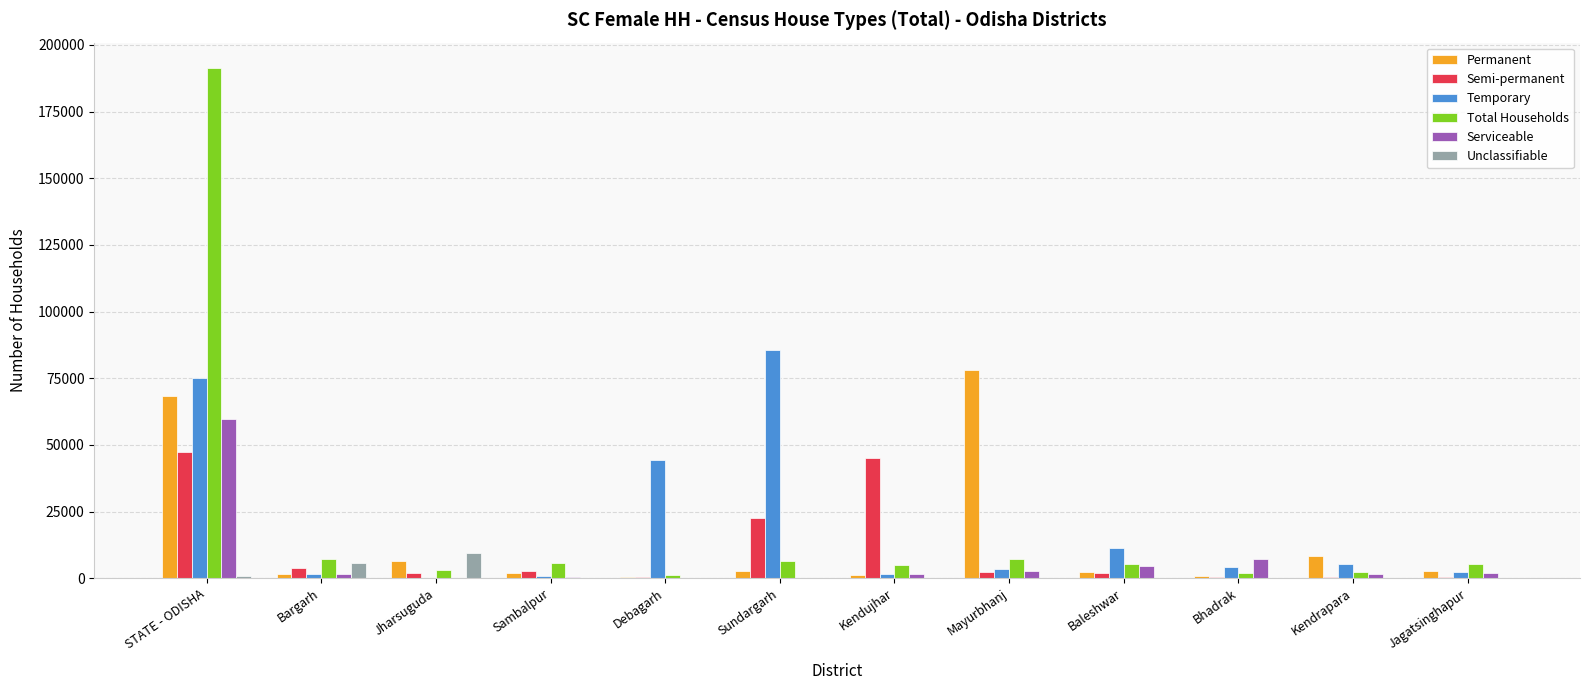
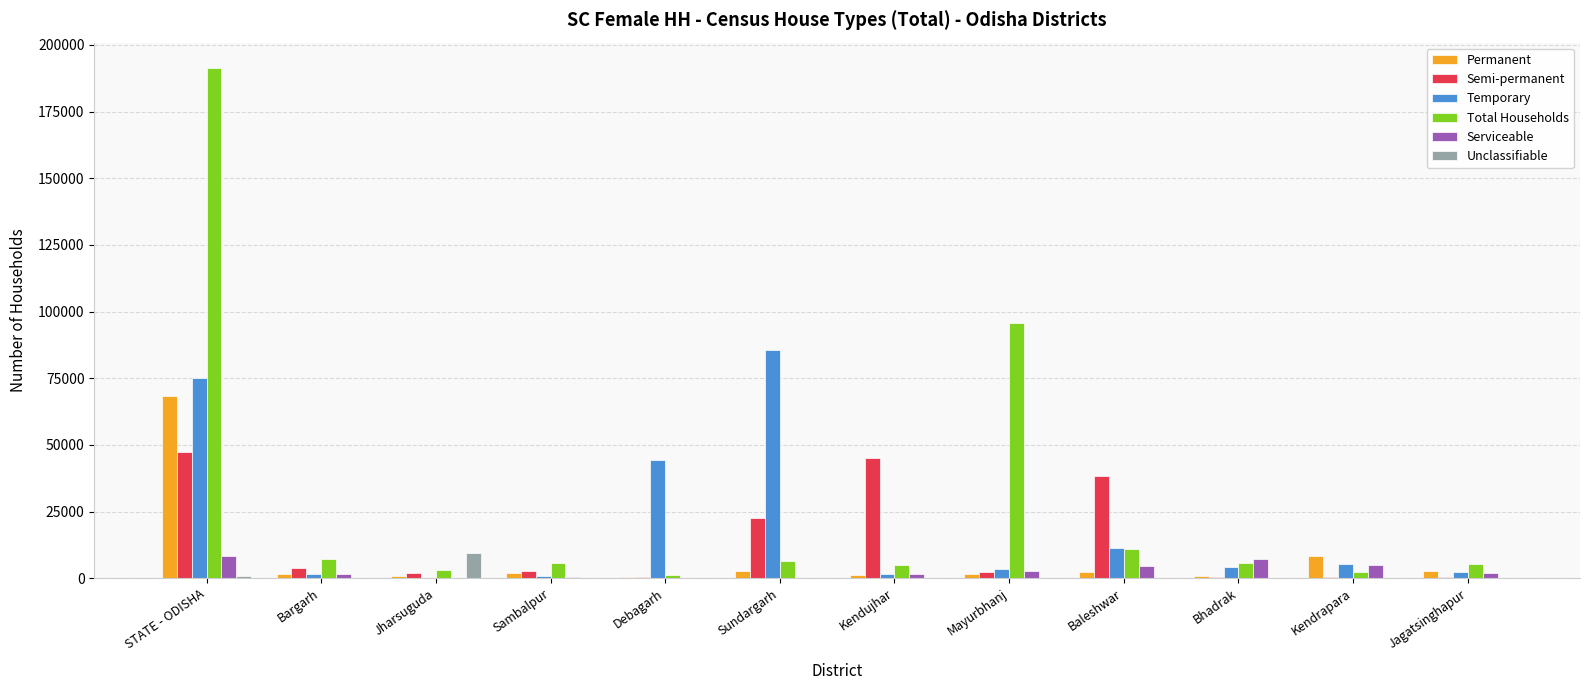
Serviceable, STATE - ODISHA: 60000 -> 8000
Unclassifiable, Bargarh: 6000 -> 0
Permanent, Jharsuguda: 6000 -> 1000
Permanent, Mayurbhanj: 78000 -> 2000
Total Households, Mayurbhanj: 7000 -> 96000
Semi-permanent, Baleshwar: 2000 -> 38000
Total Households, Baleshwar: 5000 -> 11000
Total Households, Bhadrak: 2000 -> 6000
Serviceable, Kendrapara: 2000 -> 5000
